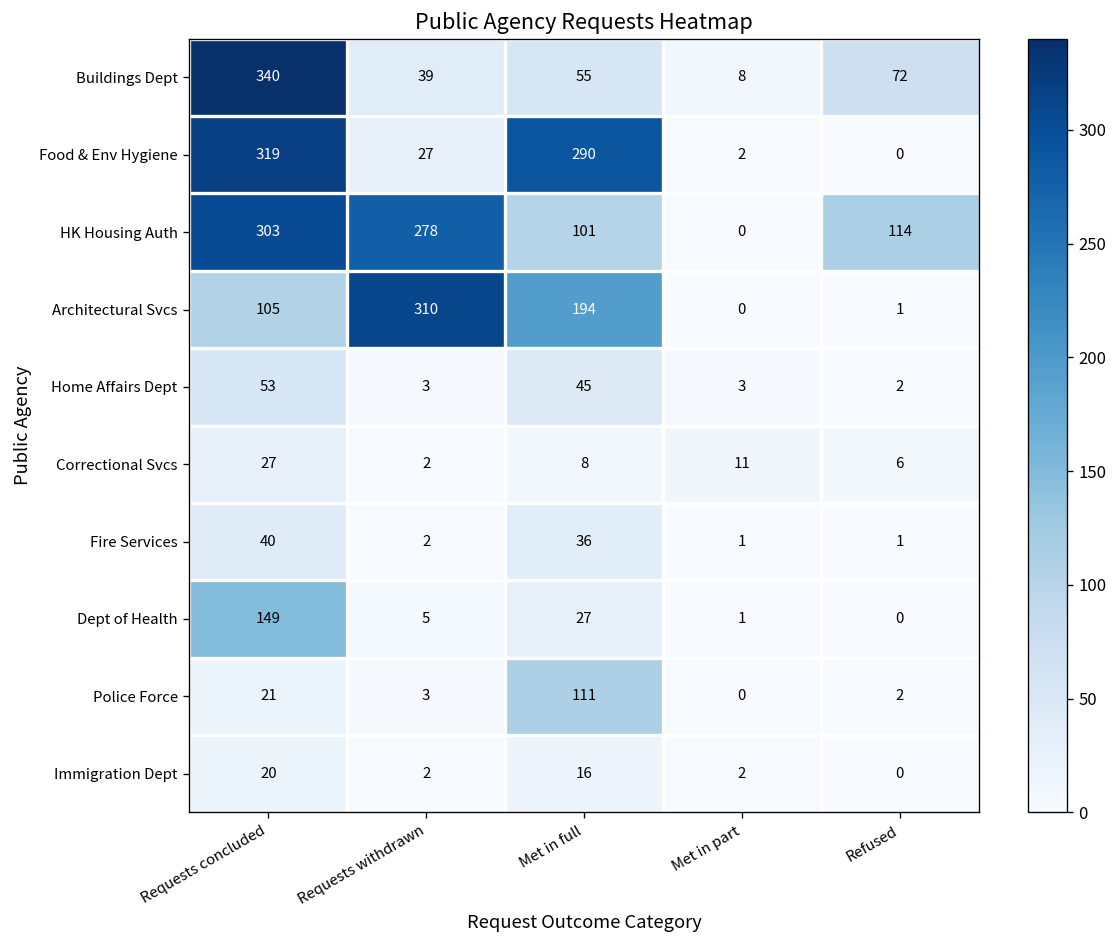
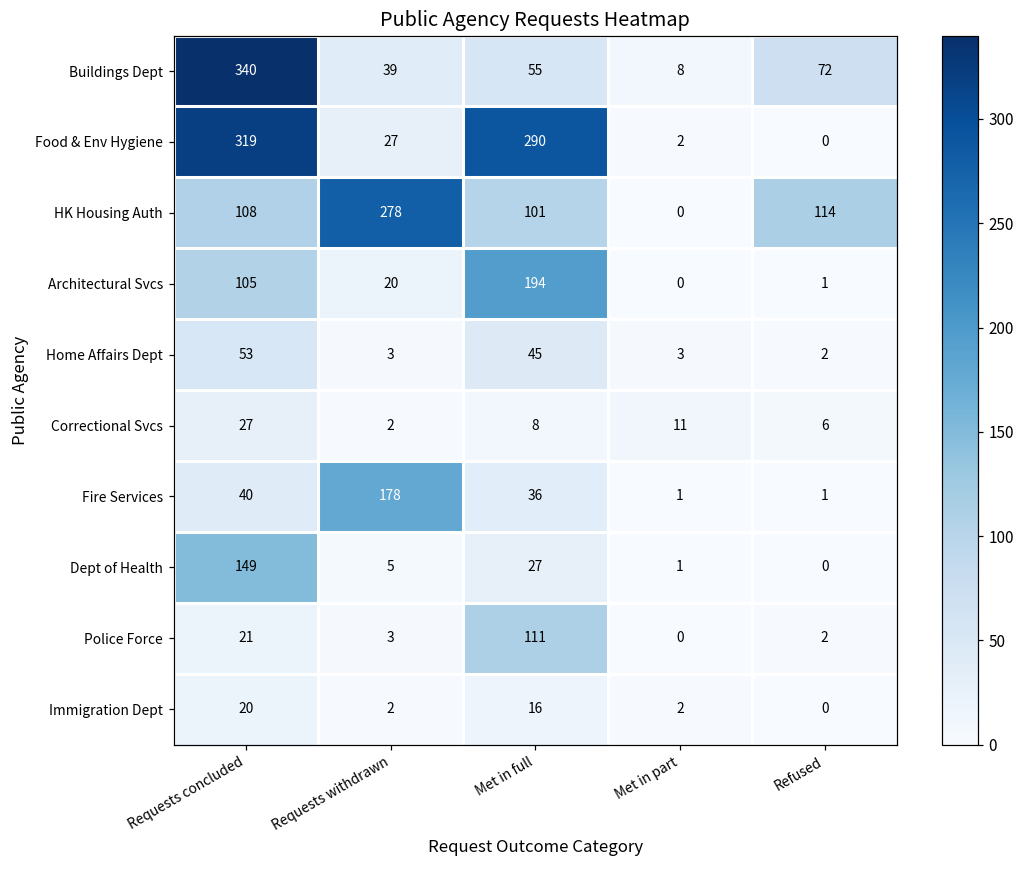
HK Housing Auth, Requests concluded: 303 -> 108
Architectural Svcs, Requests withdrawn: 310 -> 20
Fire Services, Requests withdrawn: 2 -> 178
